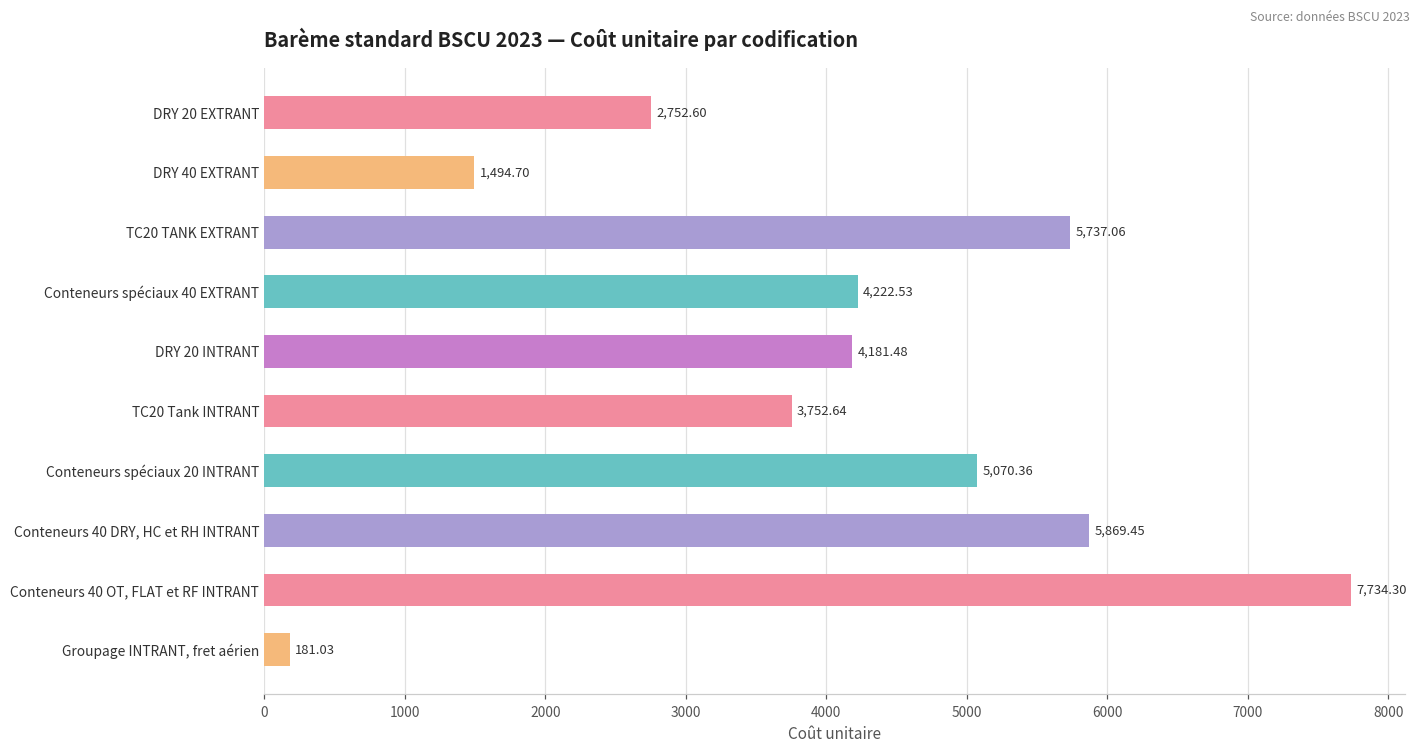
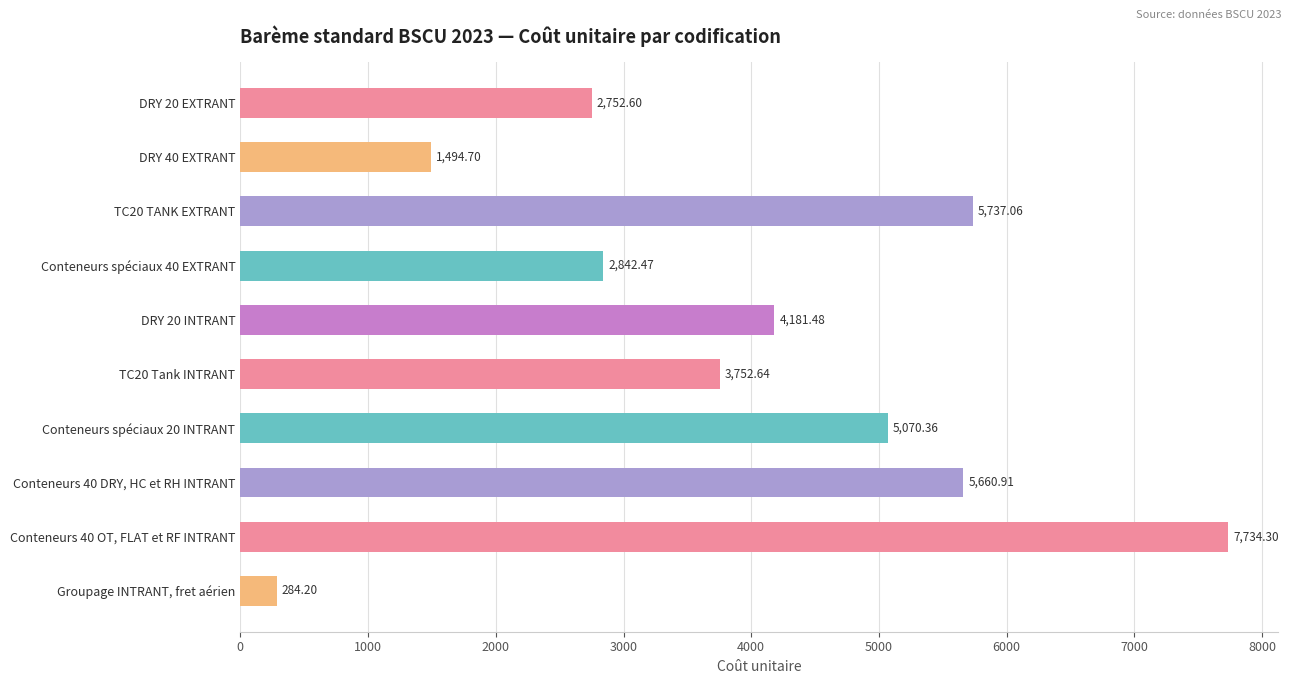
Conteneurs spéciaux 40 EXTRANT: 4,222.53 -> 2,842.47
Conteneurs 40 DRY, HC et RH INTRANT: 5,869.45 -> 5,660.91
Groupage INTRANT, fret aérien: 181.03 -> 284.20
